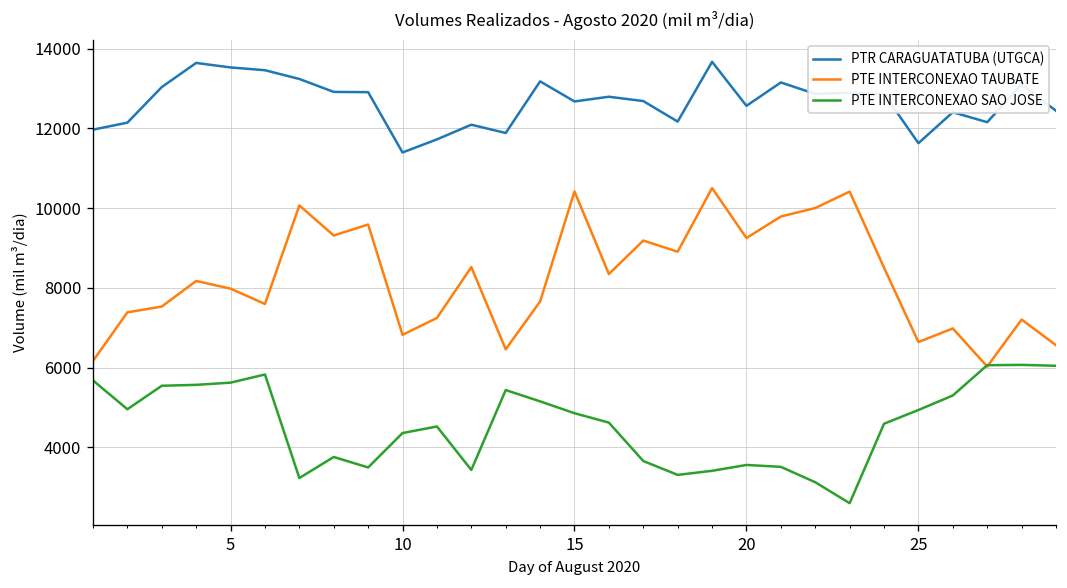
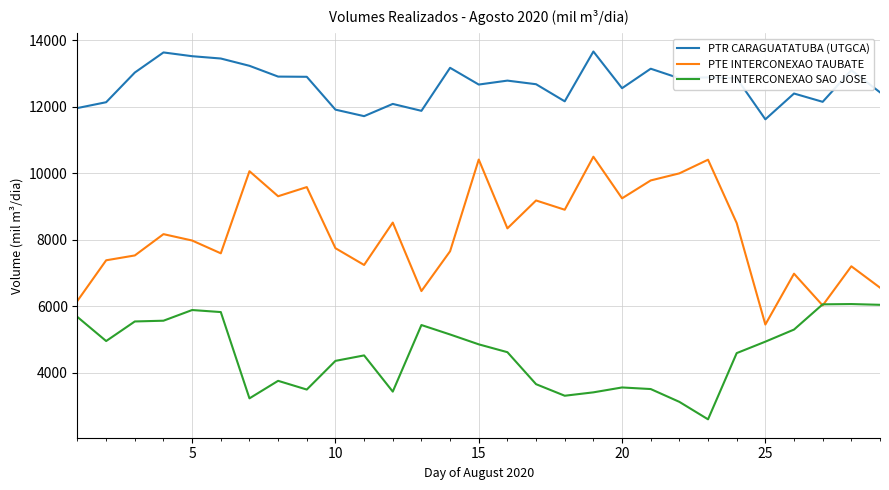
PTE INTERCONEXAO SAO JOSE, 5: 5600 -> 5900
PTR CARAGUATATUBA (UTGCA), 10: 11400 -> 11900
PTE INTERCONEXAO TAUBATE, 10: 6800 -> 7800
PTE INTERCONEXAO TAUBATE, 25: 6600 -> 5500
